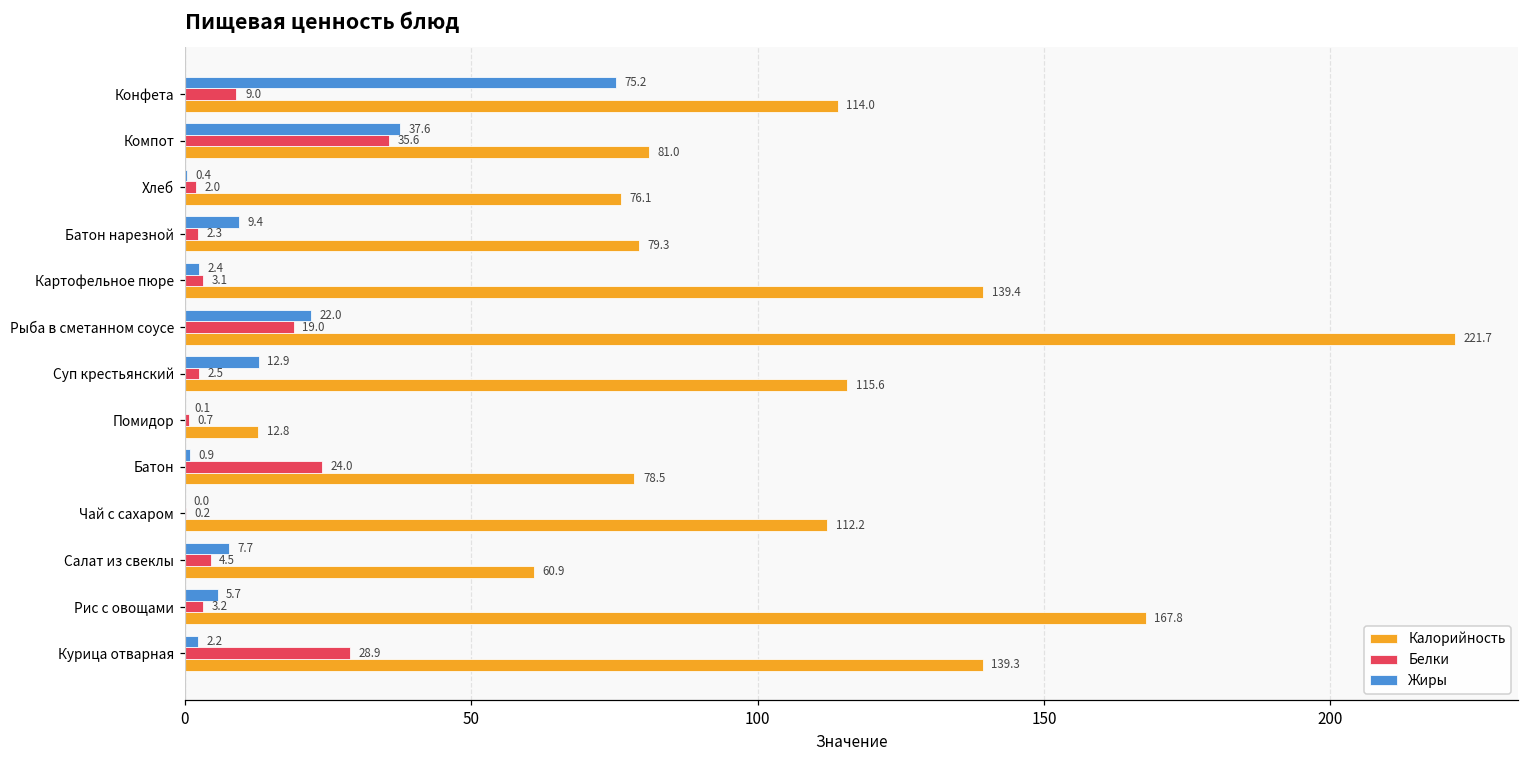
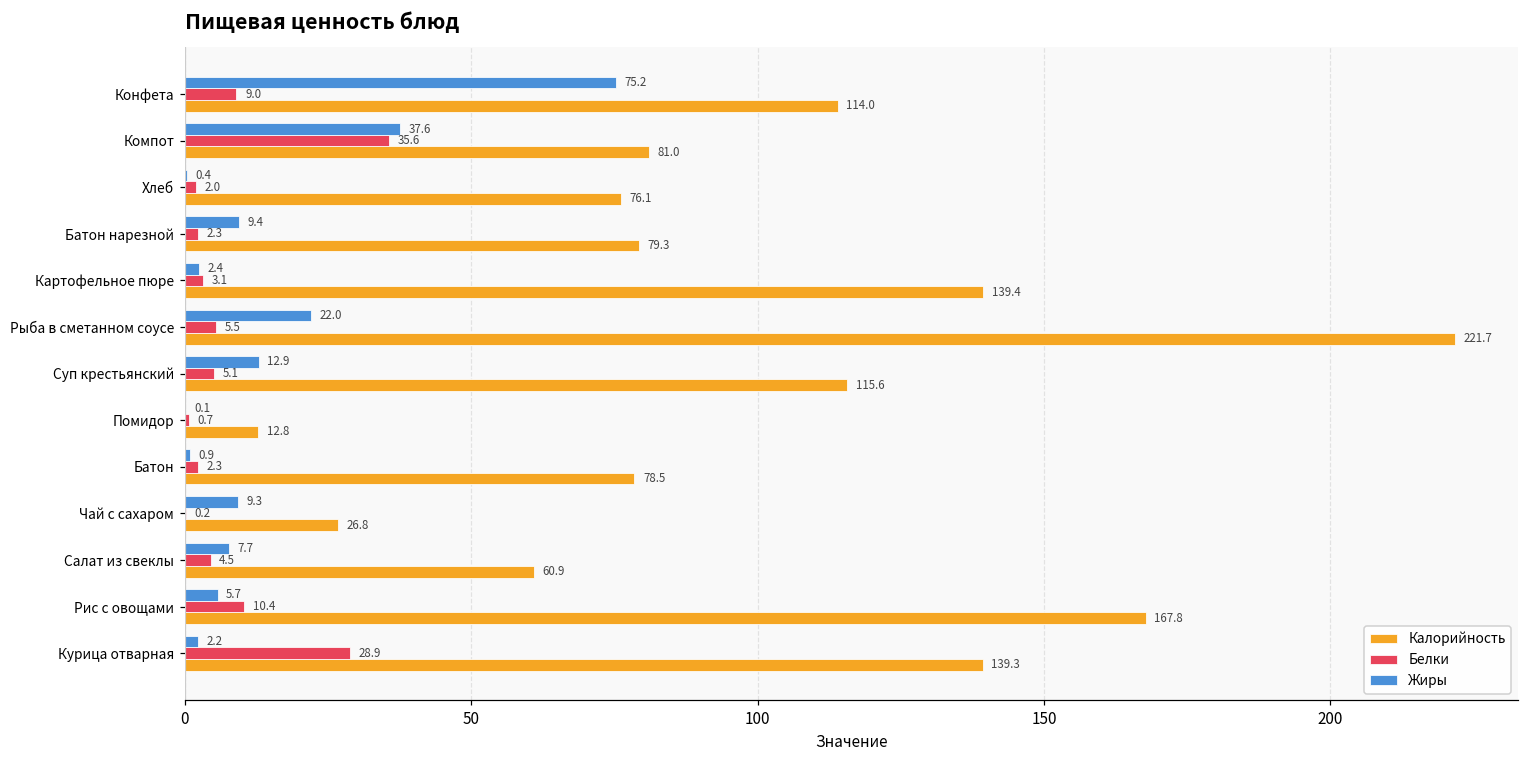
Белки, Рыба в сметанном соусе: 19.0 -> 5.5
Белки, Суп крестьянский: 2.5 -> 5.1
Белки, Батон: 24.0 -> 2.3
Жиры, Чай с сахаром: 0.0 -> 9.3
Калорийность, Чай с сахаром: 112.2 -> 26.8
Белки, Рис с овощами: 3.2 -> 10.4
